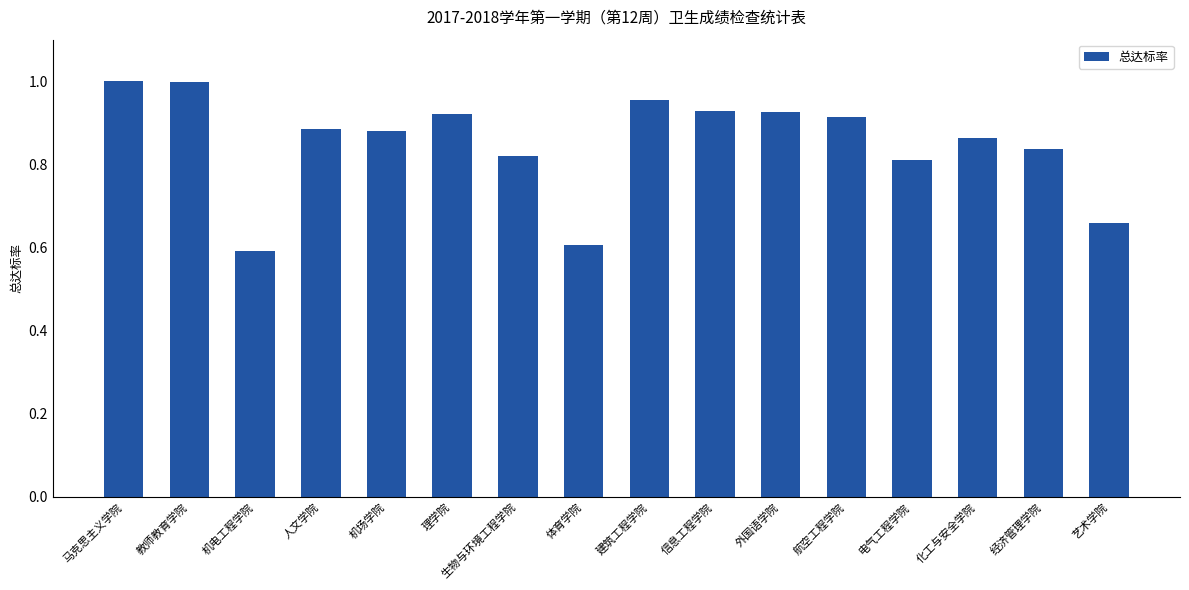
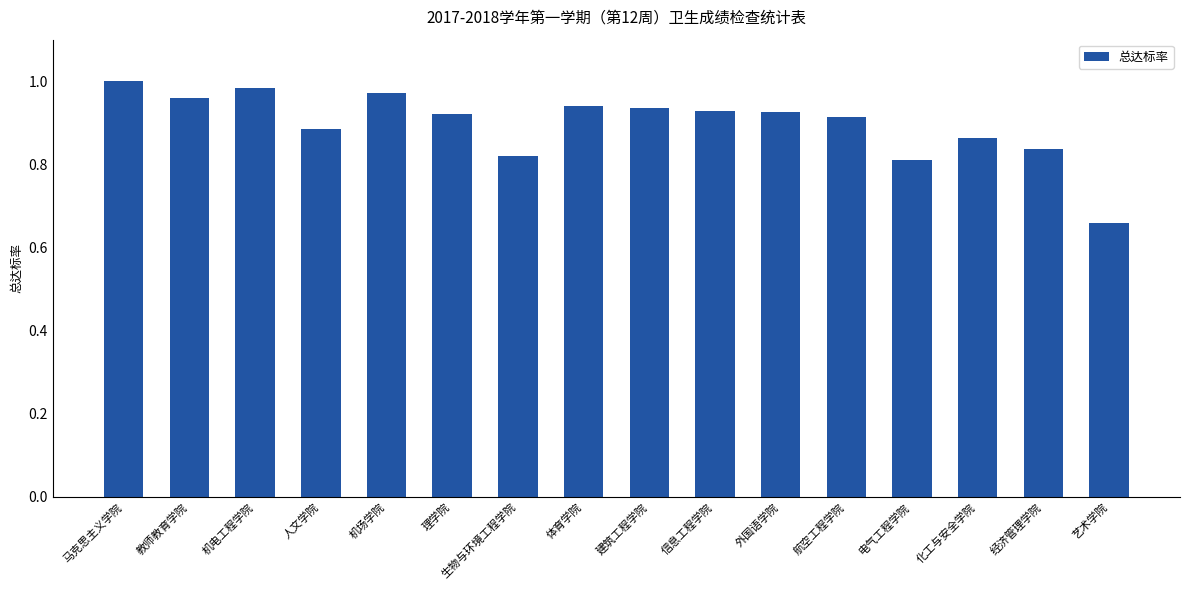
教师教育学院: 1.00 -> 0.96
机电工程学院: 0.59 -> 0.98
机场学院: 0.88 -> 0.97
体育学院: 0.61 -> 0.94
建筑工程学院: 0.96 -> 0.93
